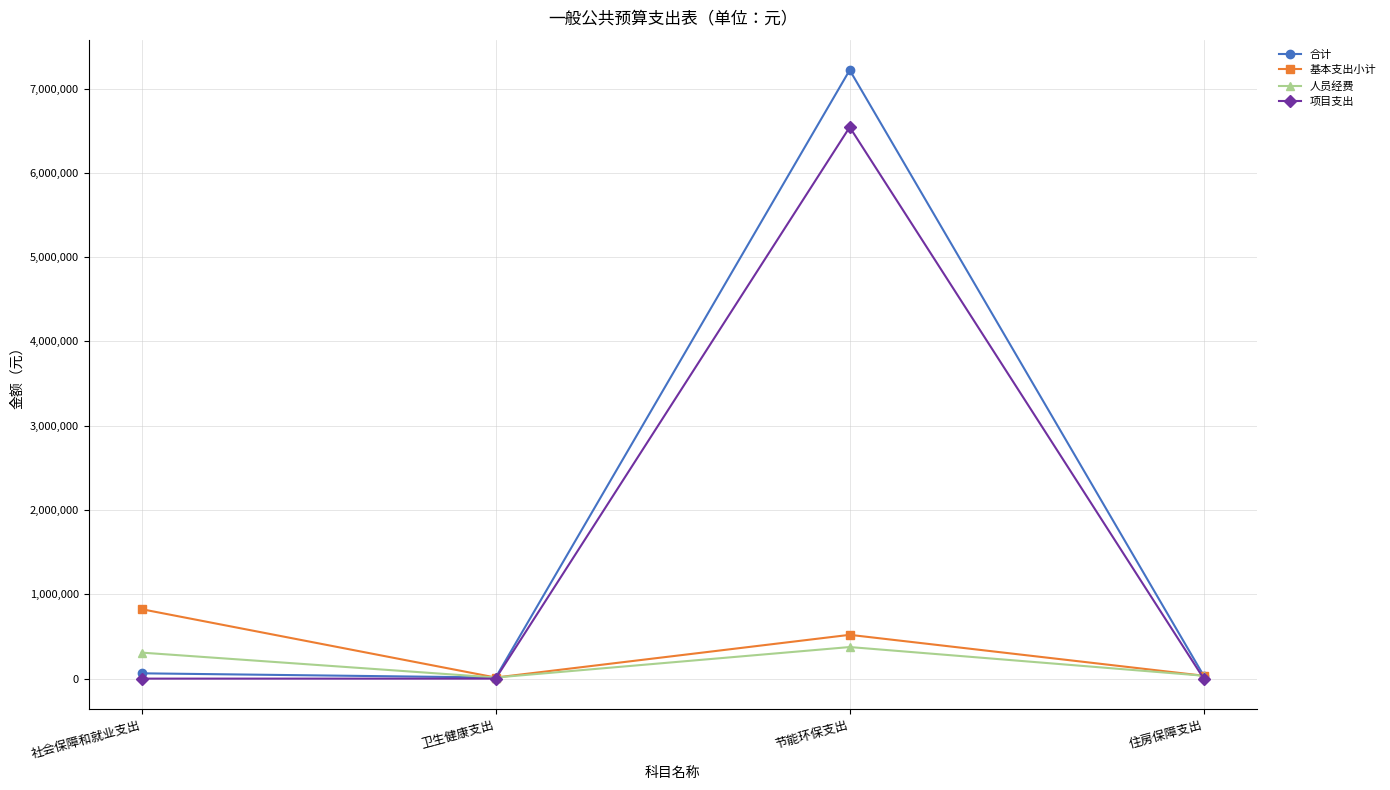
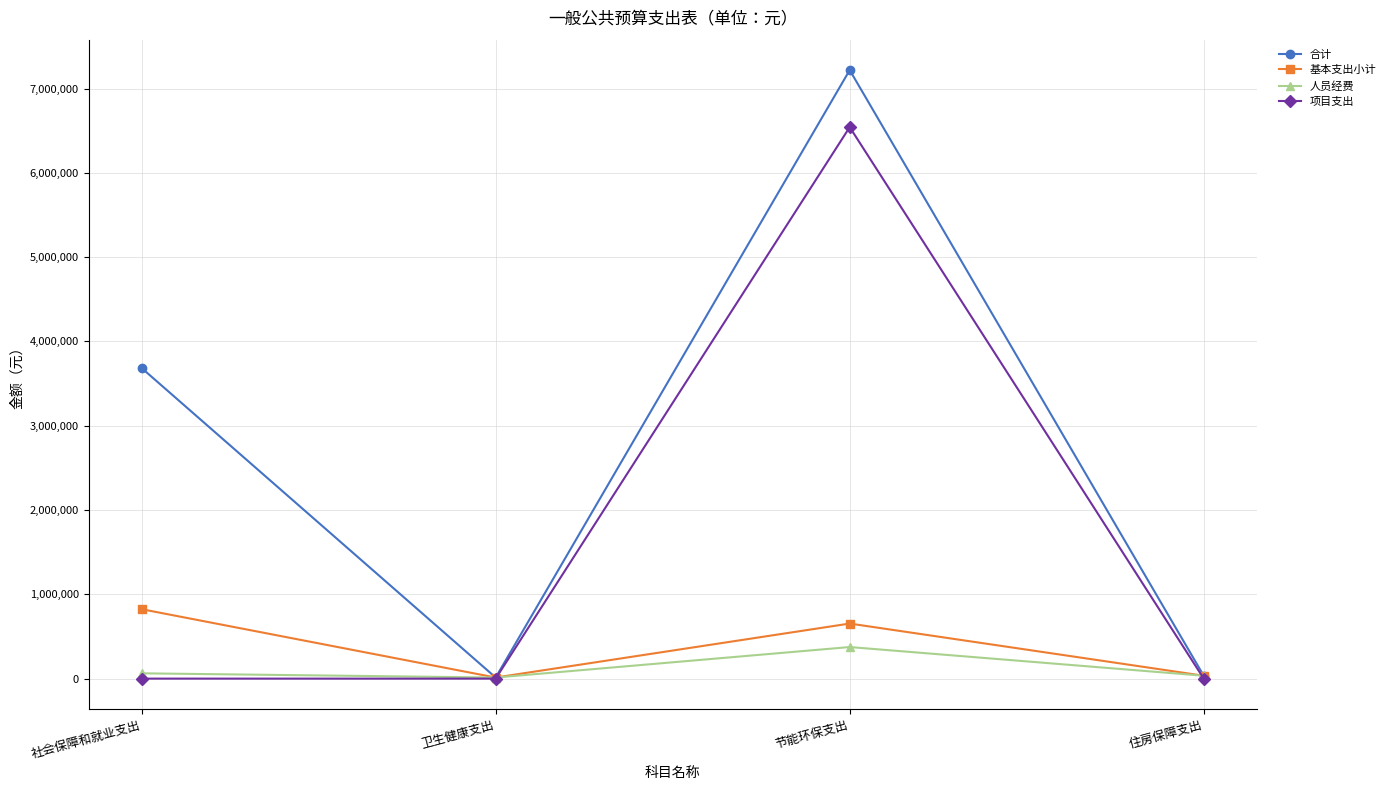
合计, 社会保障和就业支出: 100,000 -> 3,700,000
人员经费, 社会保障和就业支出: 300,000 -> 100,000
基本支出小计, 节能环保支出: 500,000 -> 700,000
